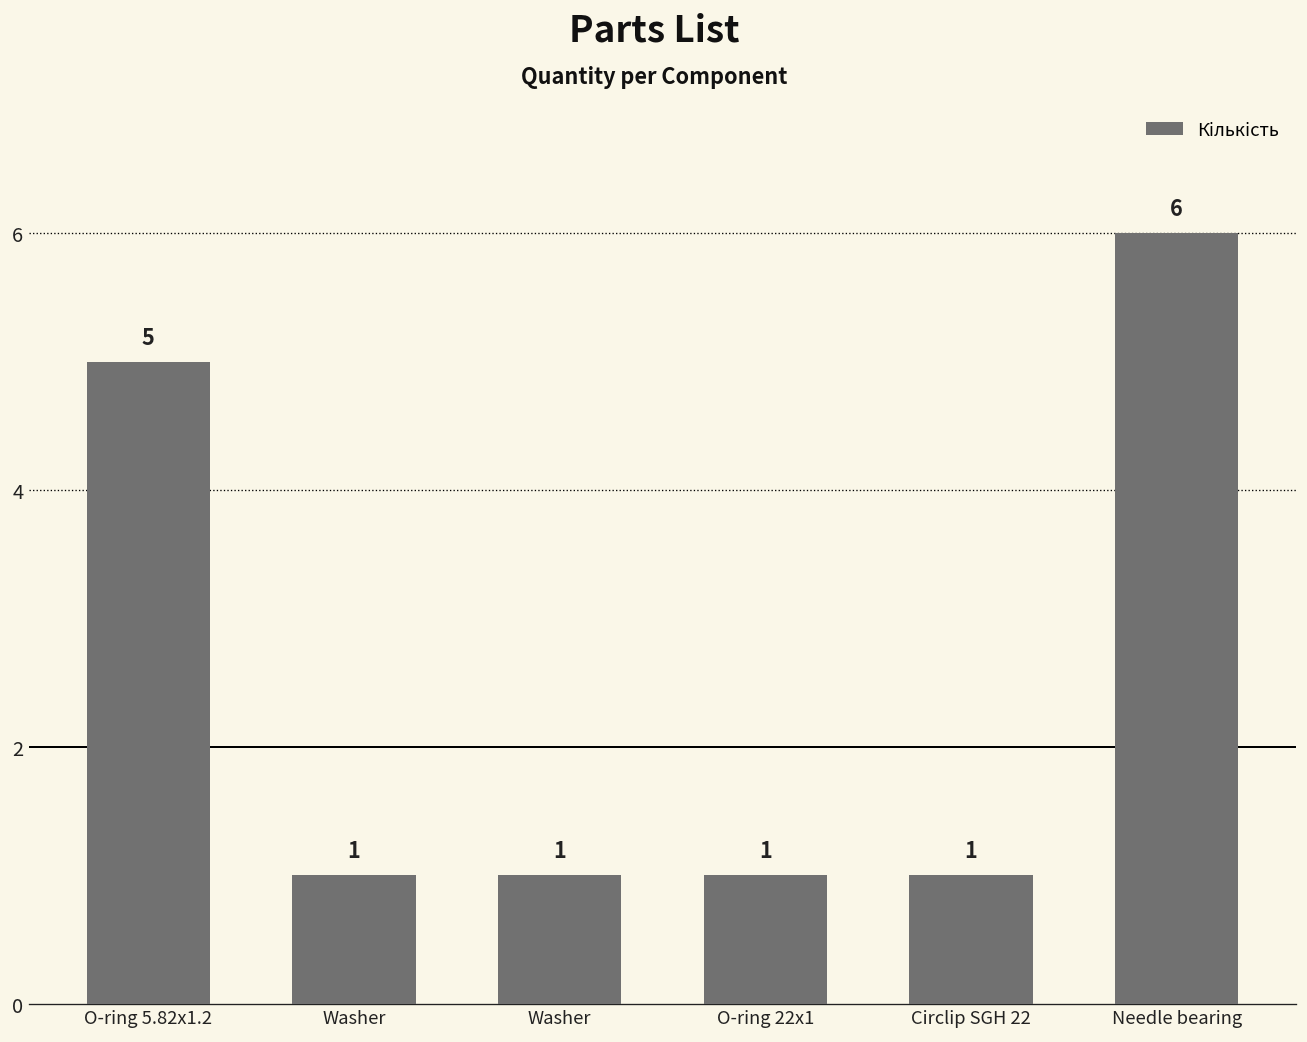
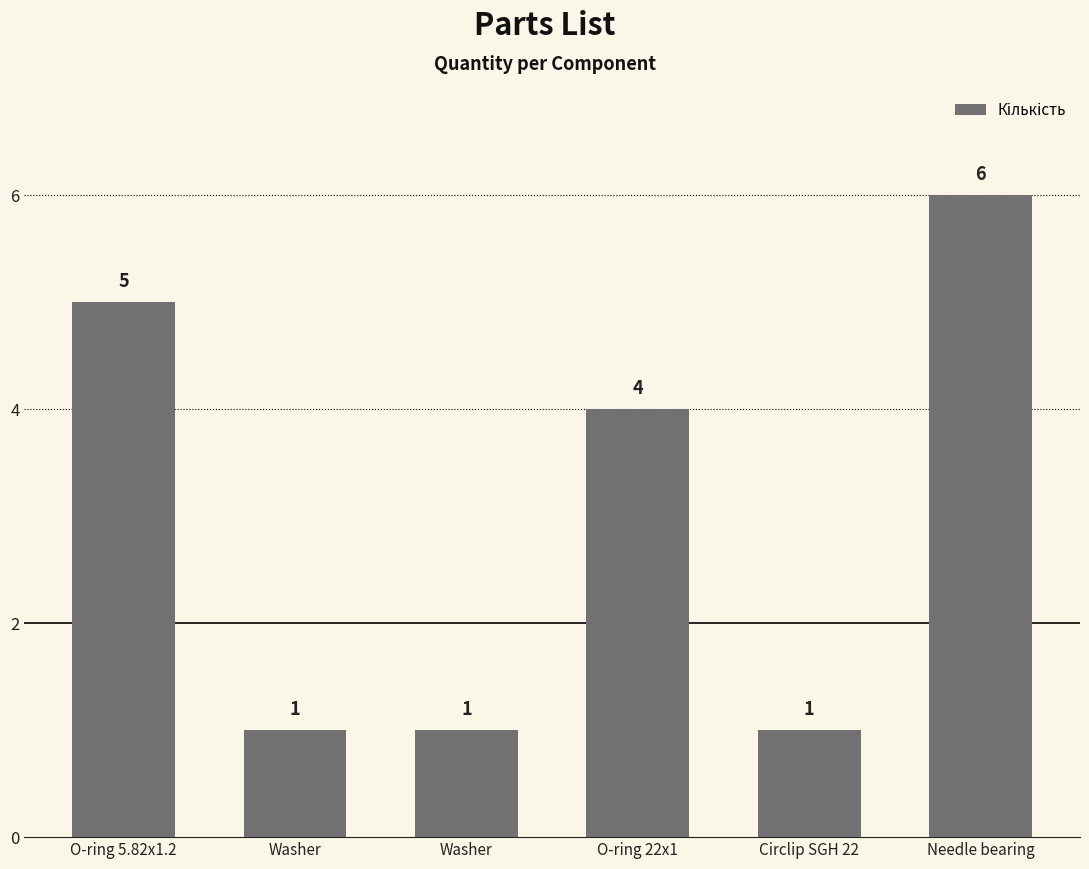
O-ring 22x1: 1 -> 4
